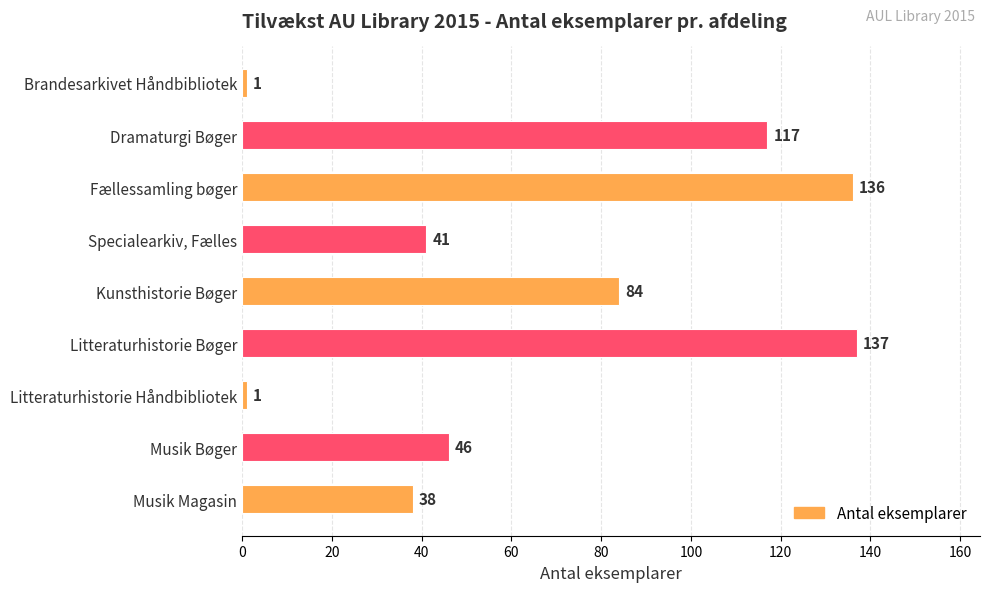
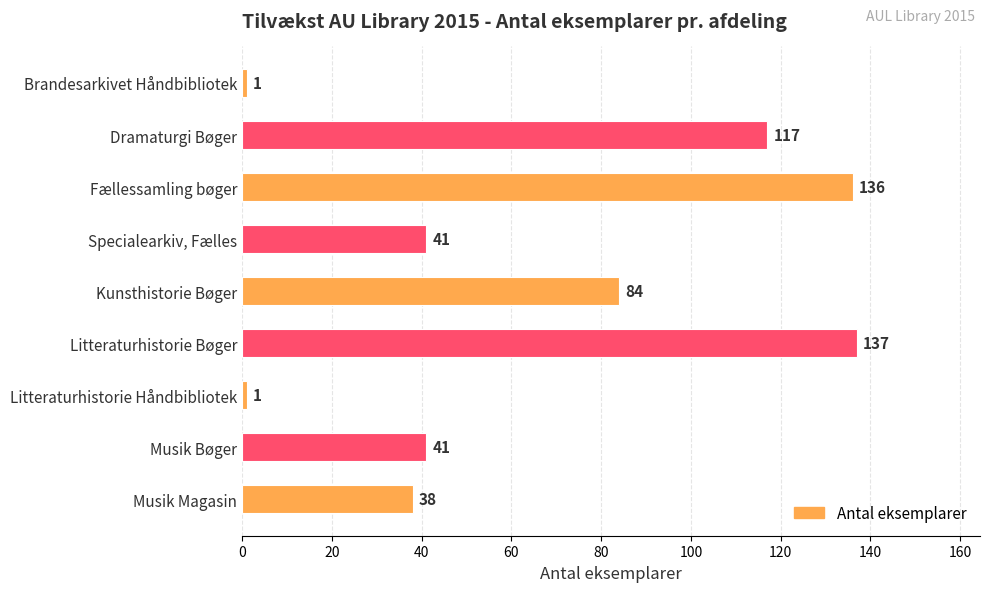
Musik Bøger: 46 -> 41
